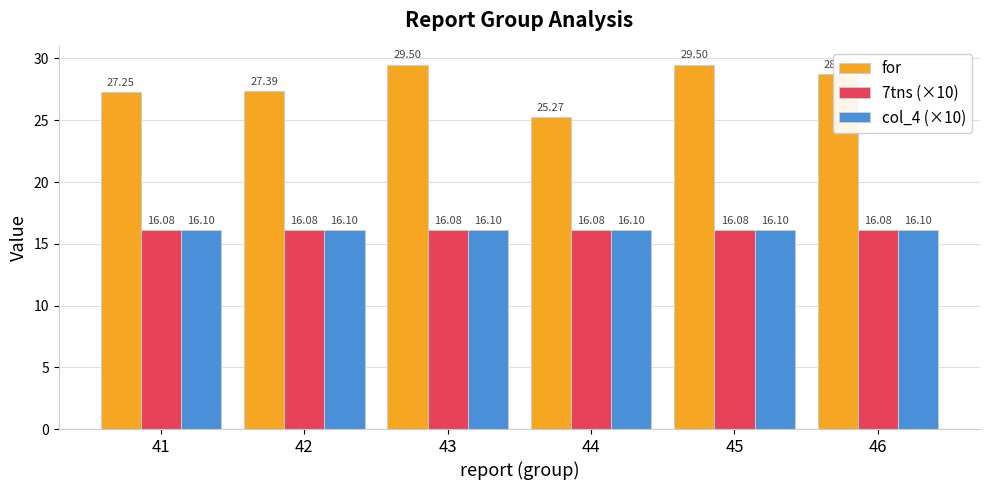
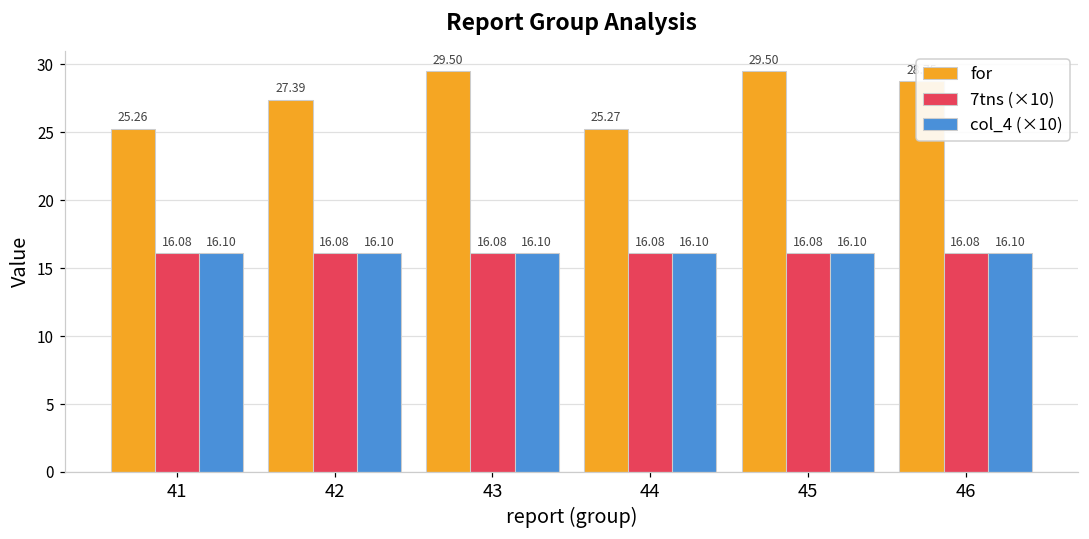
for, 41: 27.25 -> 25.26
